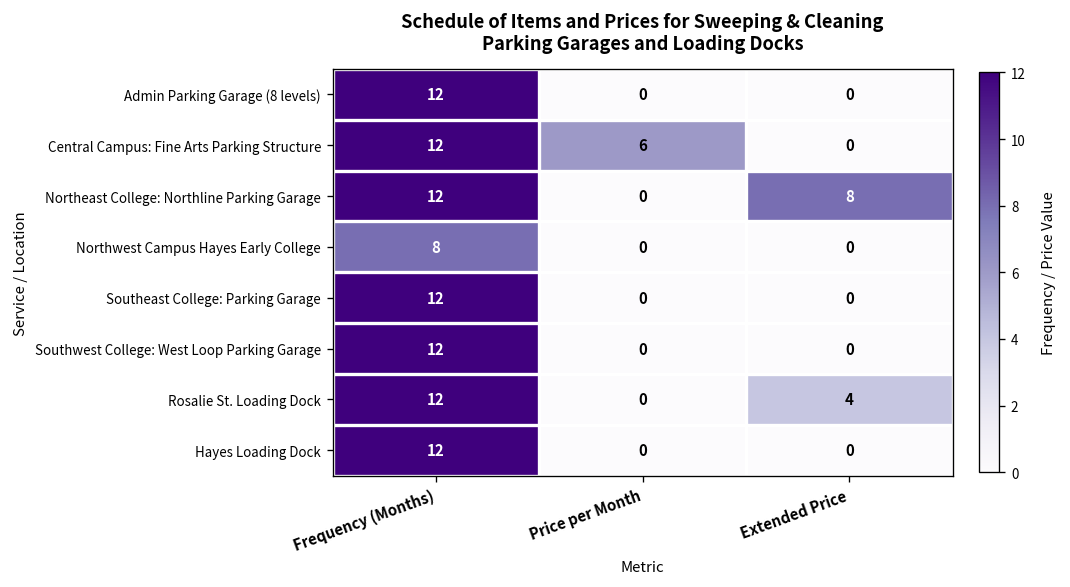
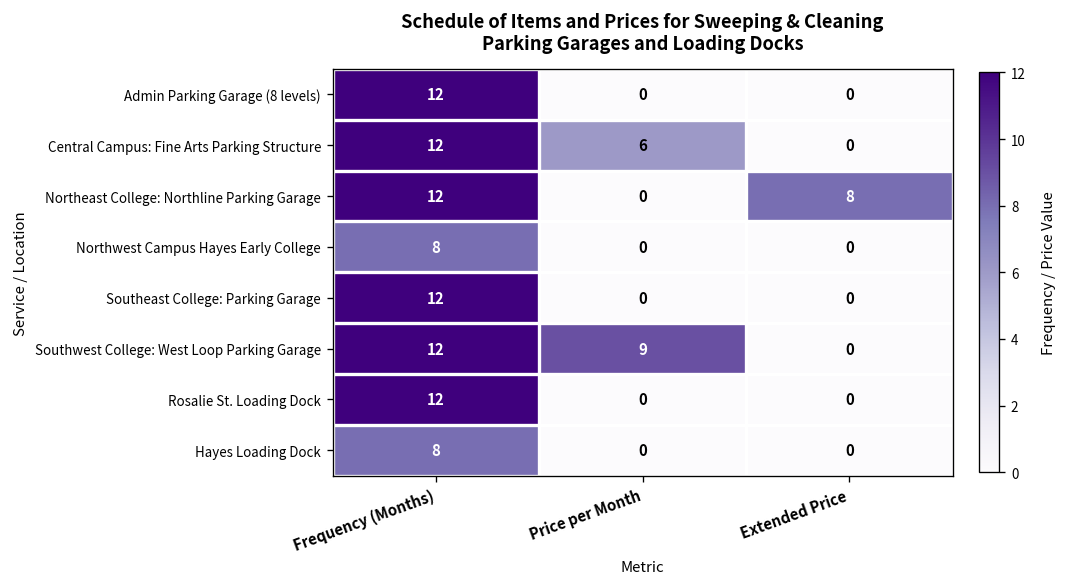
Southwest College: West Loop Parking Garage, Price per Month: 0 -> 9
Rosalie St. Loading Dock, Extended Price: 4 -> 0
Hayes Loading Dock, Frequency (Months): 12 -> 8
